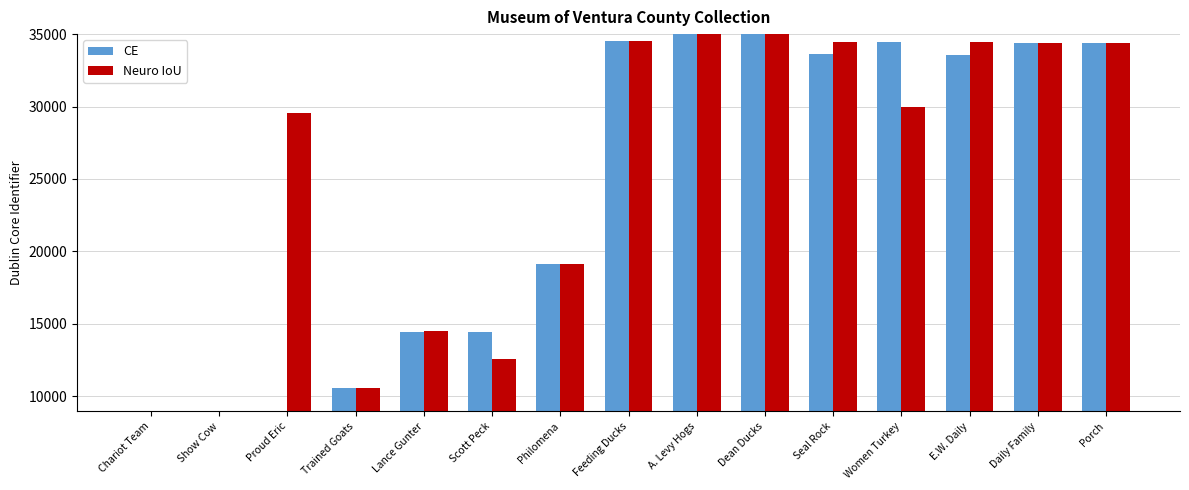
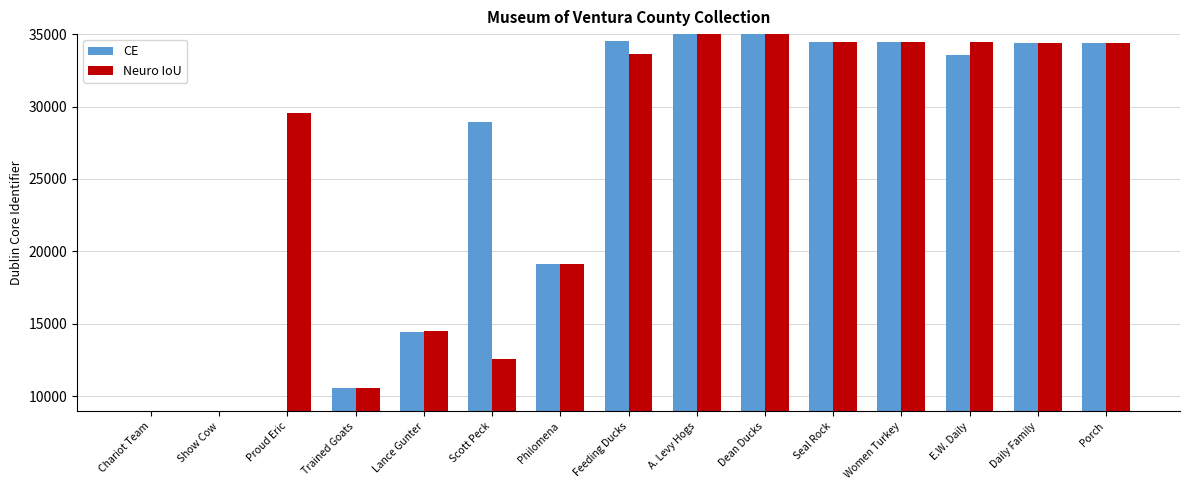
CE, Scott Peck: 14500 -> 28900
Neuro IoU, Feeding Ducks: 34500 -> 33600
CE, Seal Rock: 33600 -> 34400
Neuro IoU, Women Turkey: 30000 -> 34400
